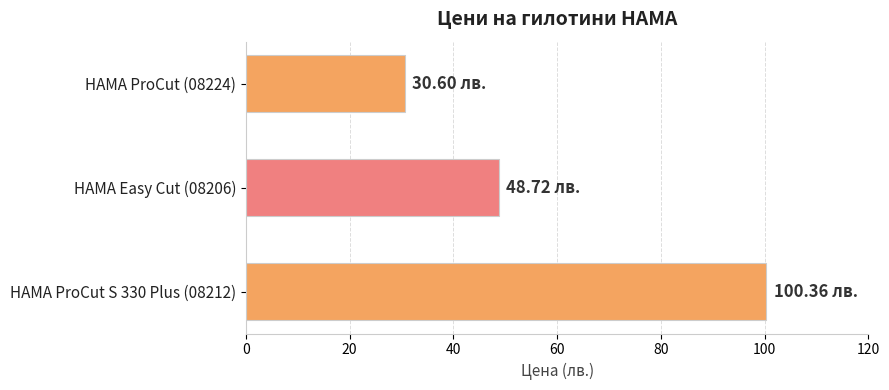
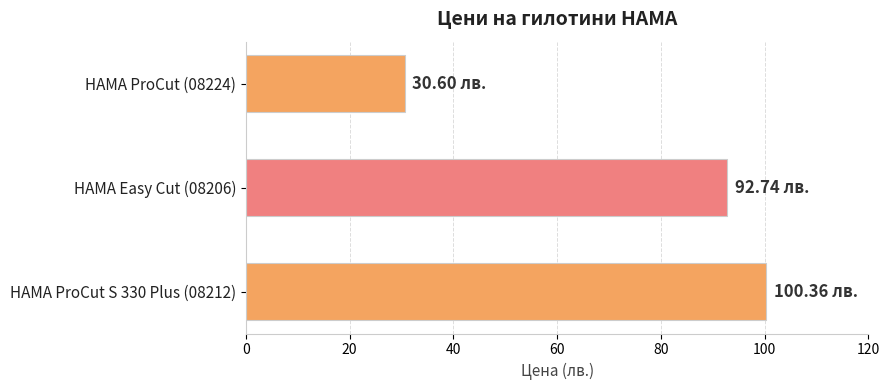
HAMA Easy Cut (08206): 48.72 -> 92.74
